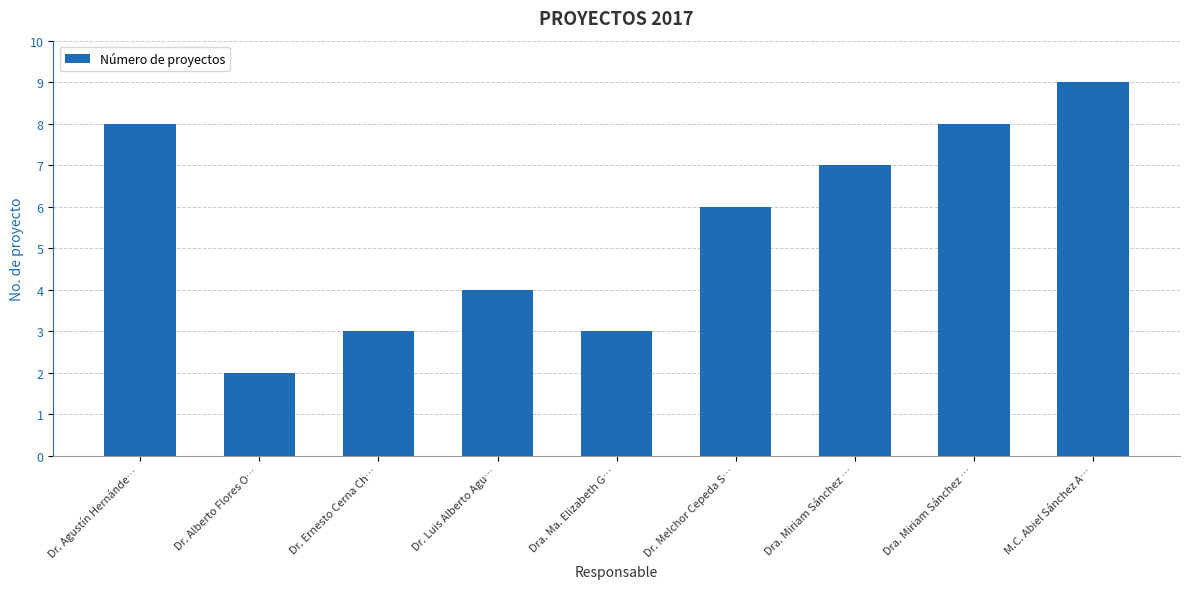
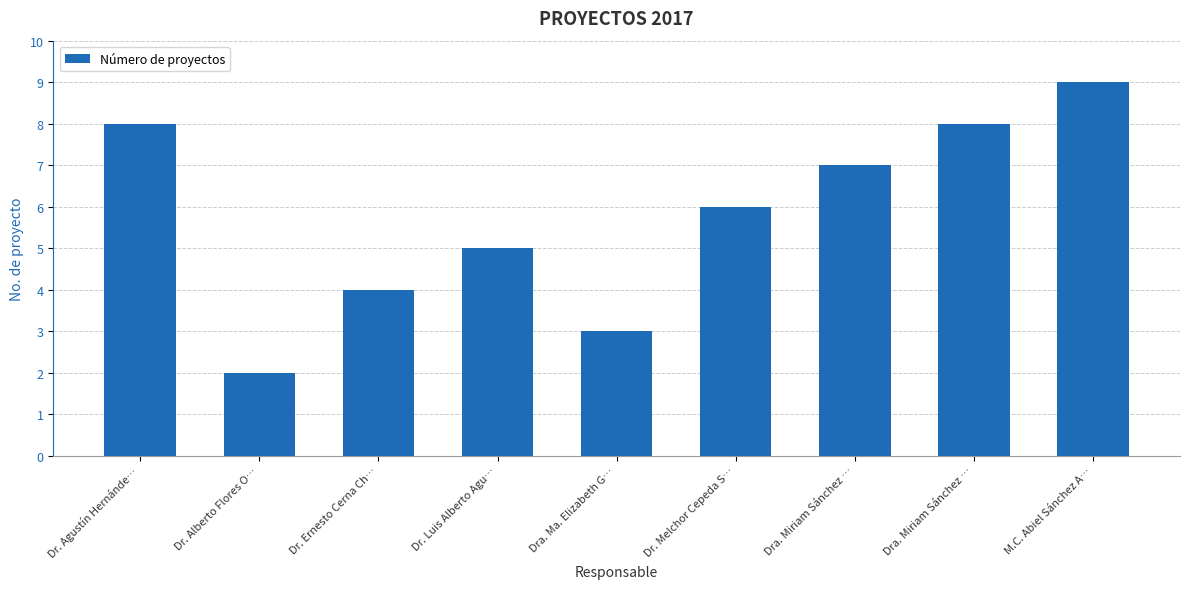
Dr. Ernesto Cerna Ch…: 3 -> 4
Dr. Luis Alberto Agu…: 4 -> 5
